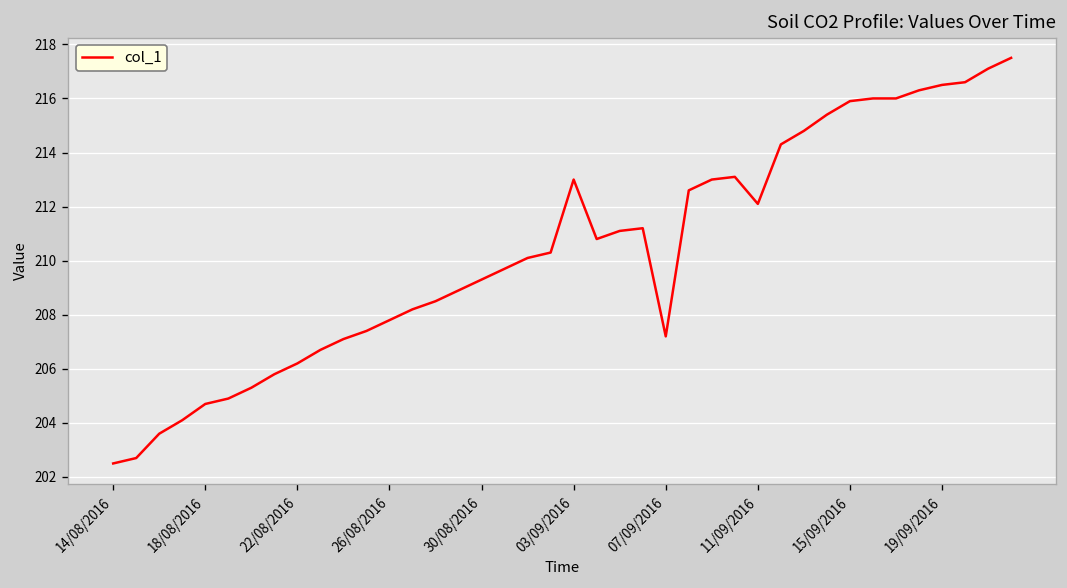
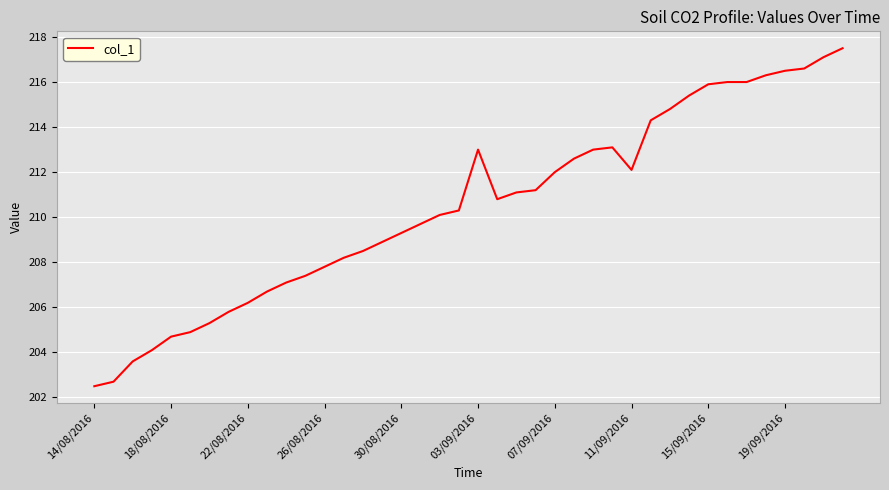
07/09/2016: 207.2 -> 212.0
